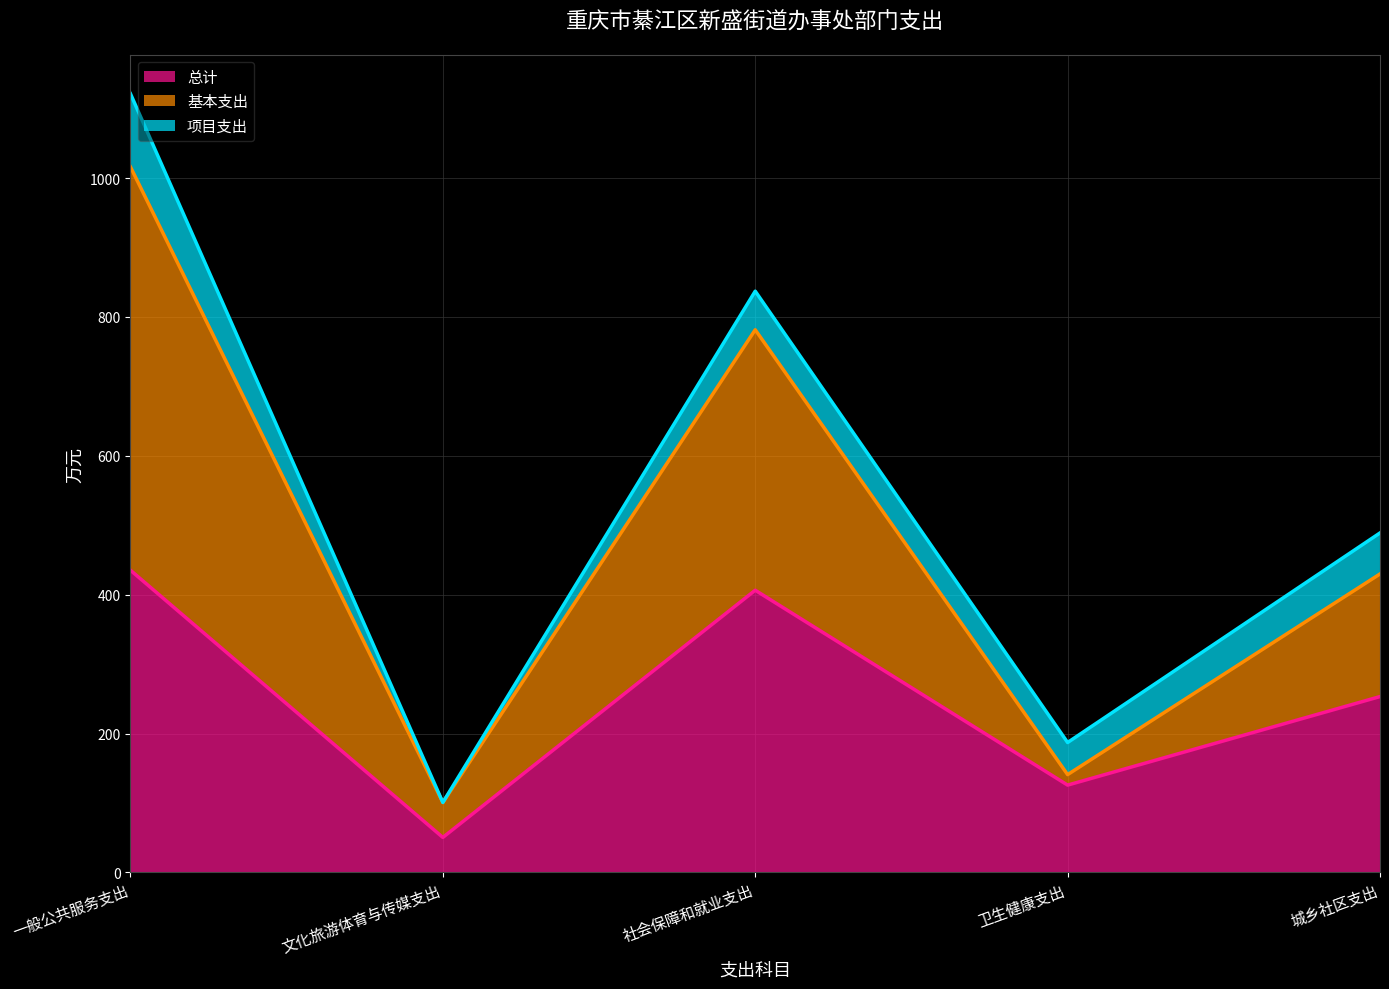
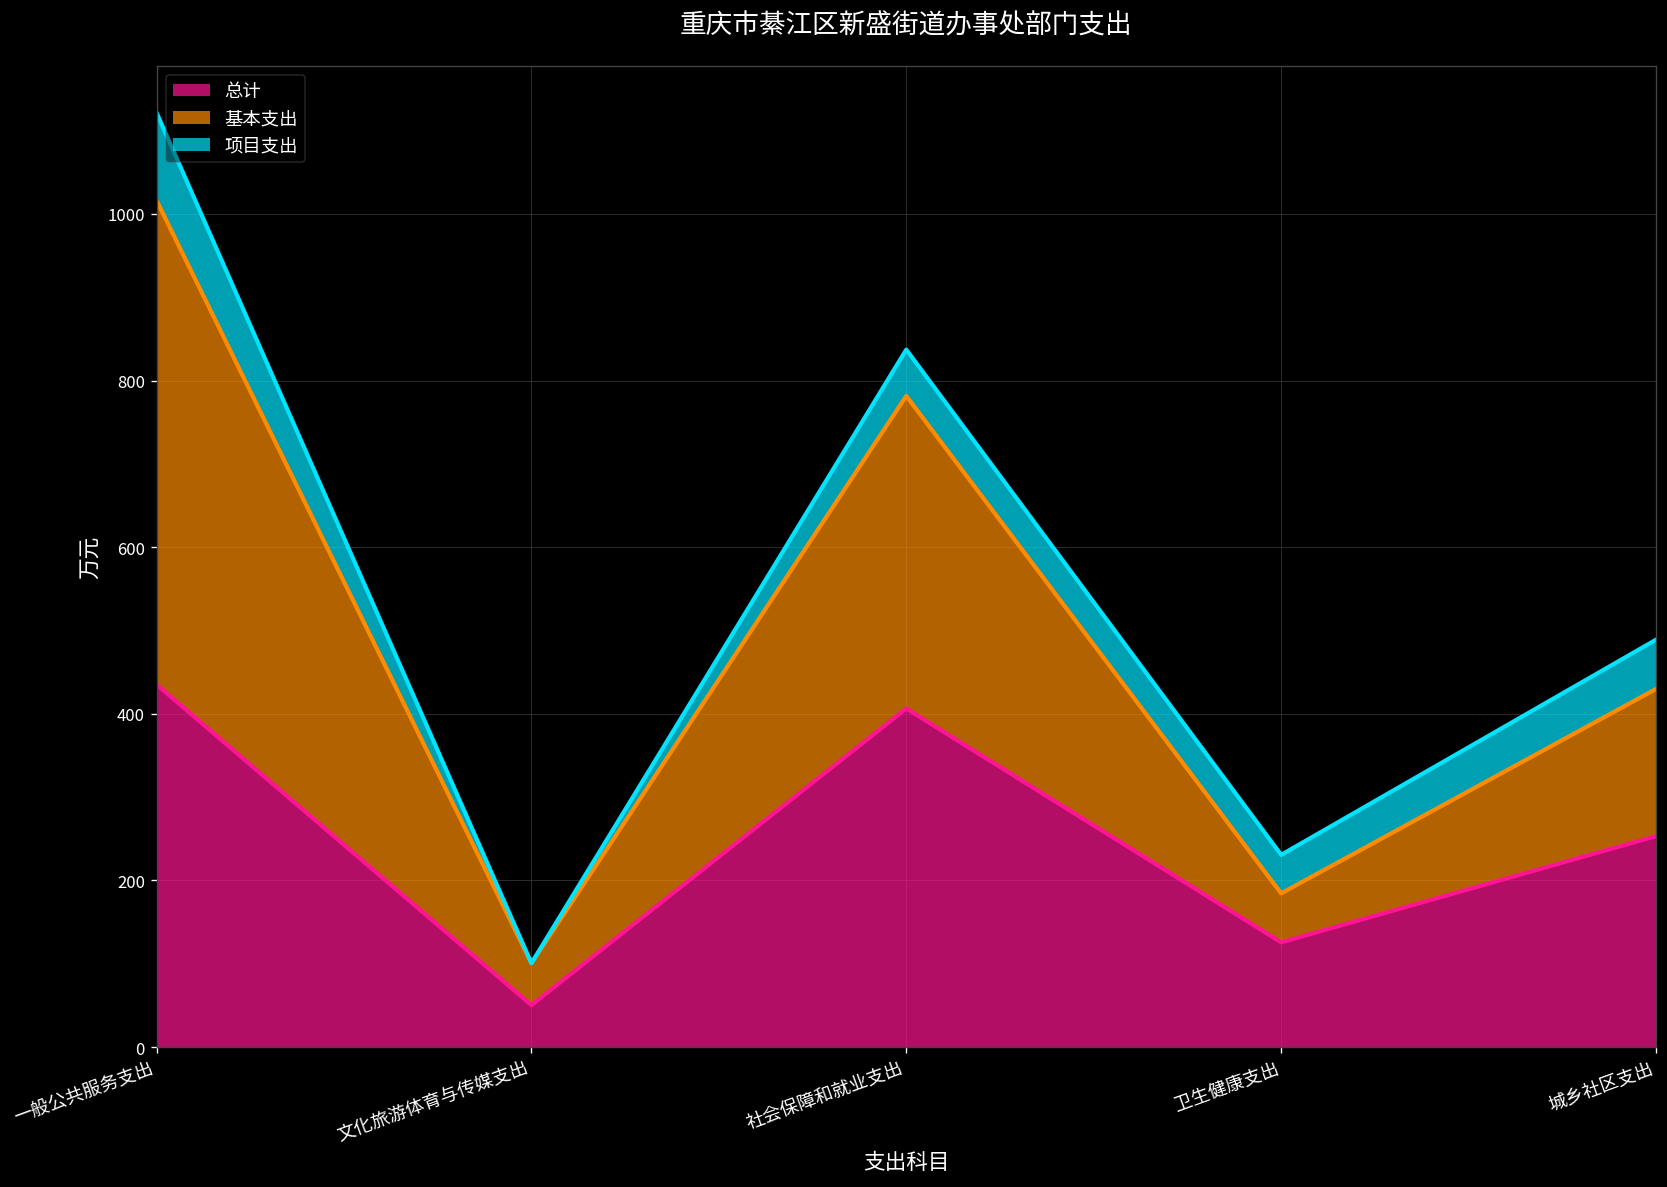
基本支出, 卫生健康支出: 20 -> 60
